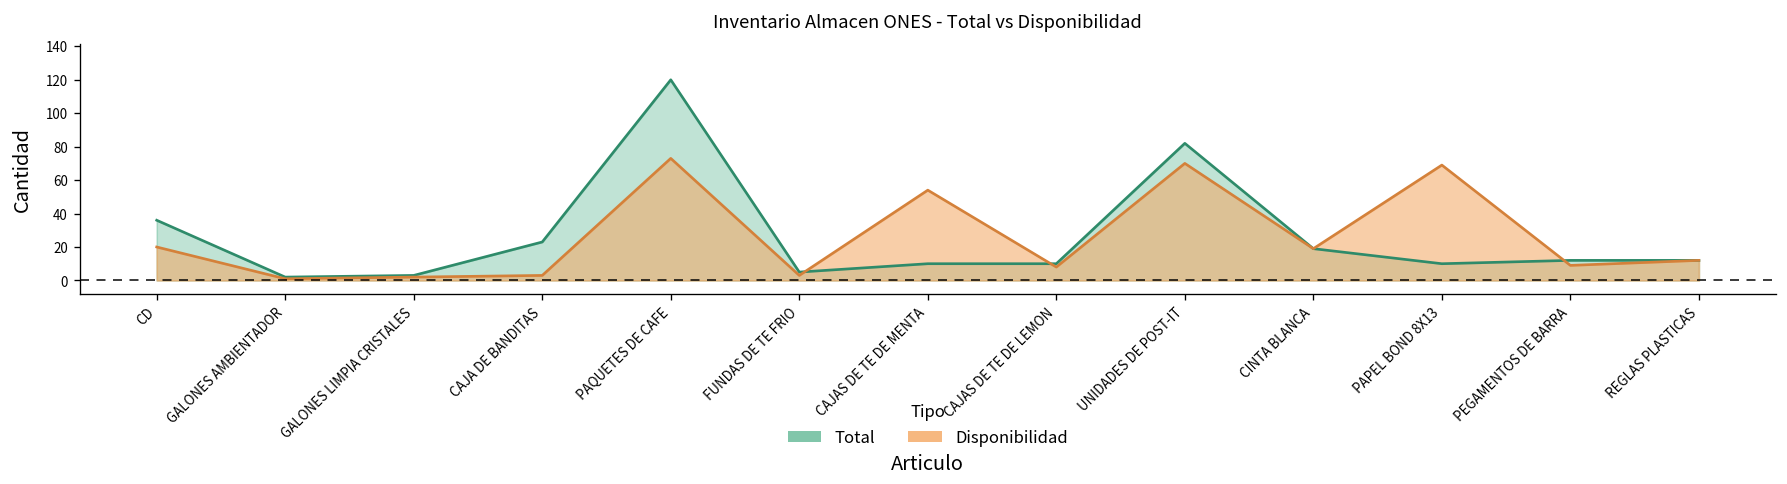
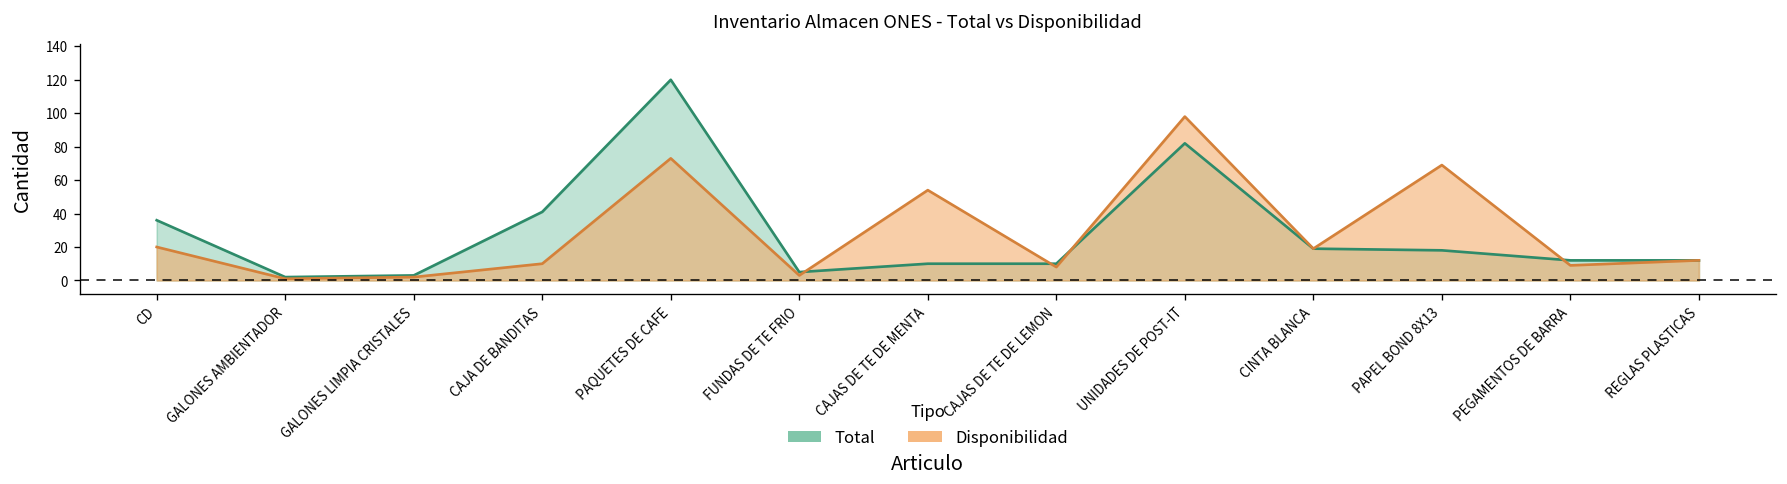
Total, CAJA DE BANDITAS: 23 -> 41
Disponibilidad, CAJA DE BANDITAS: 3 -> 10
Disponibilidad, UNIDADES DE POST-IT: 70 -> 98
Total, PAPEL BOND 8X13: 10 -> 18
